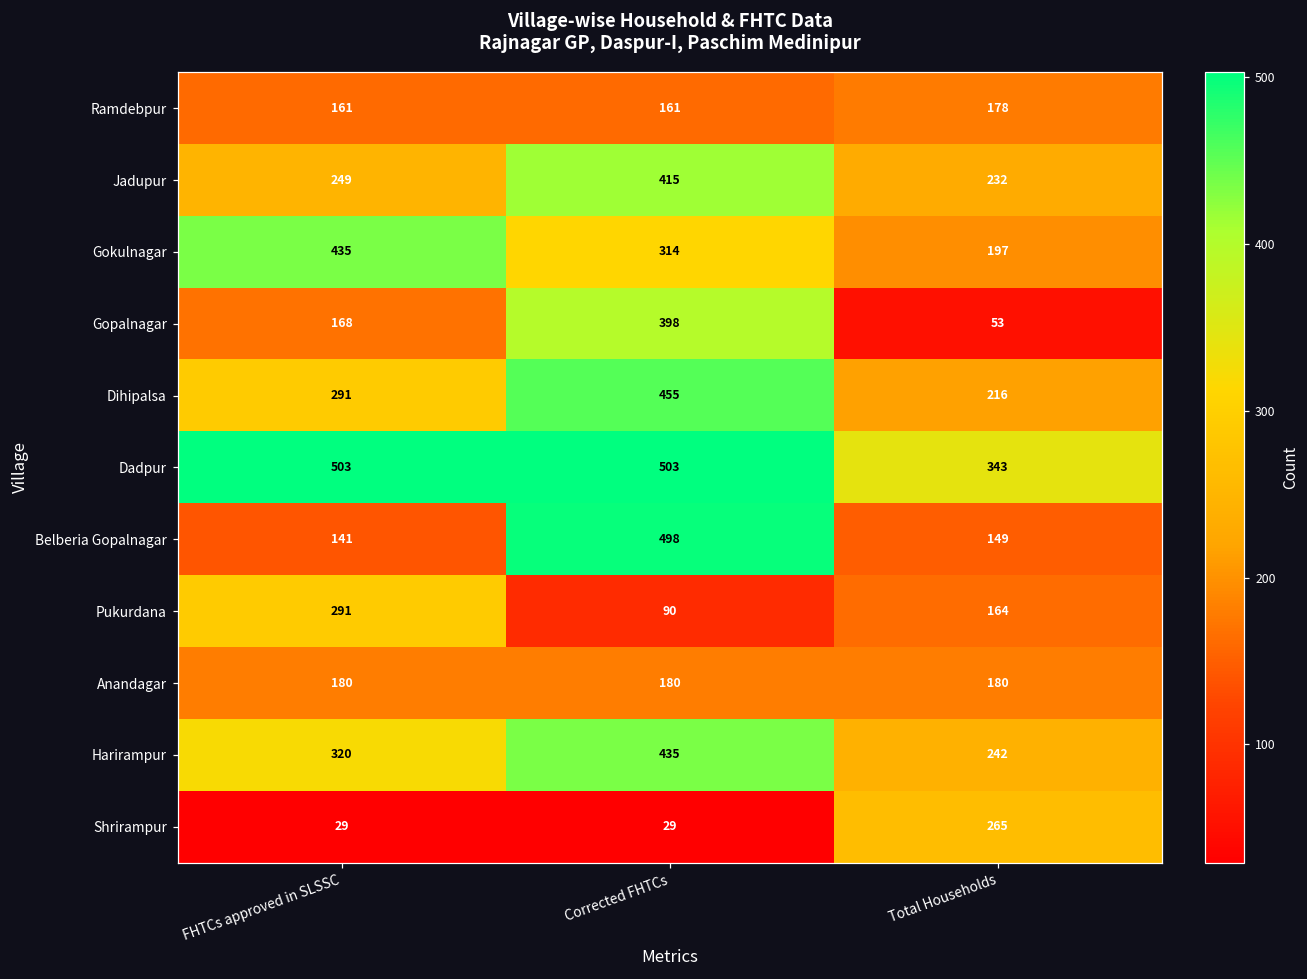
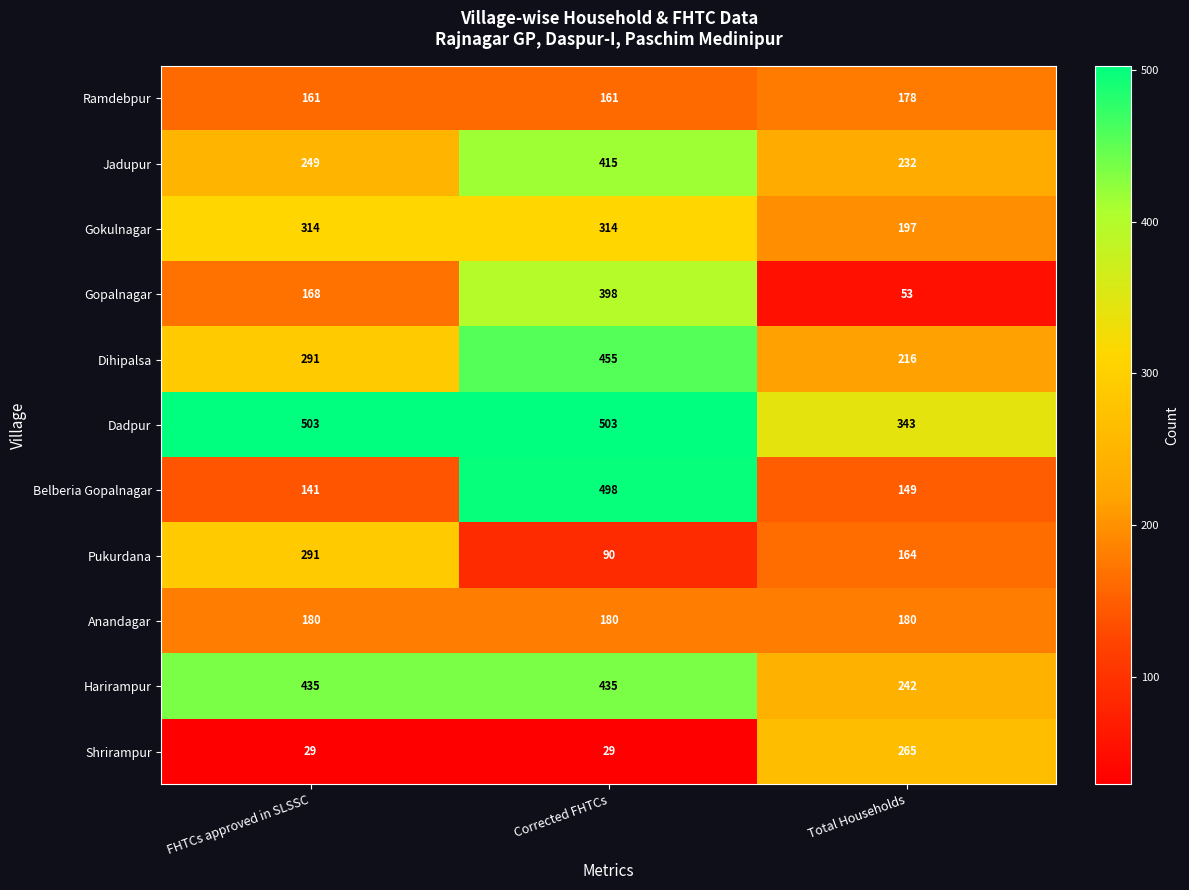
Gokulnagar, FHTCs approved in SLSSC: 435 -> 314
Harirampur, FHTCs approved in SLSSC: 320 -> 435
